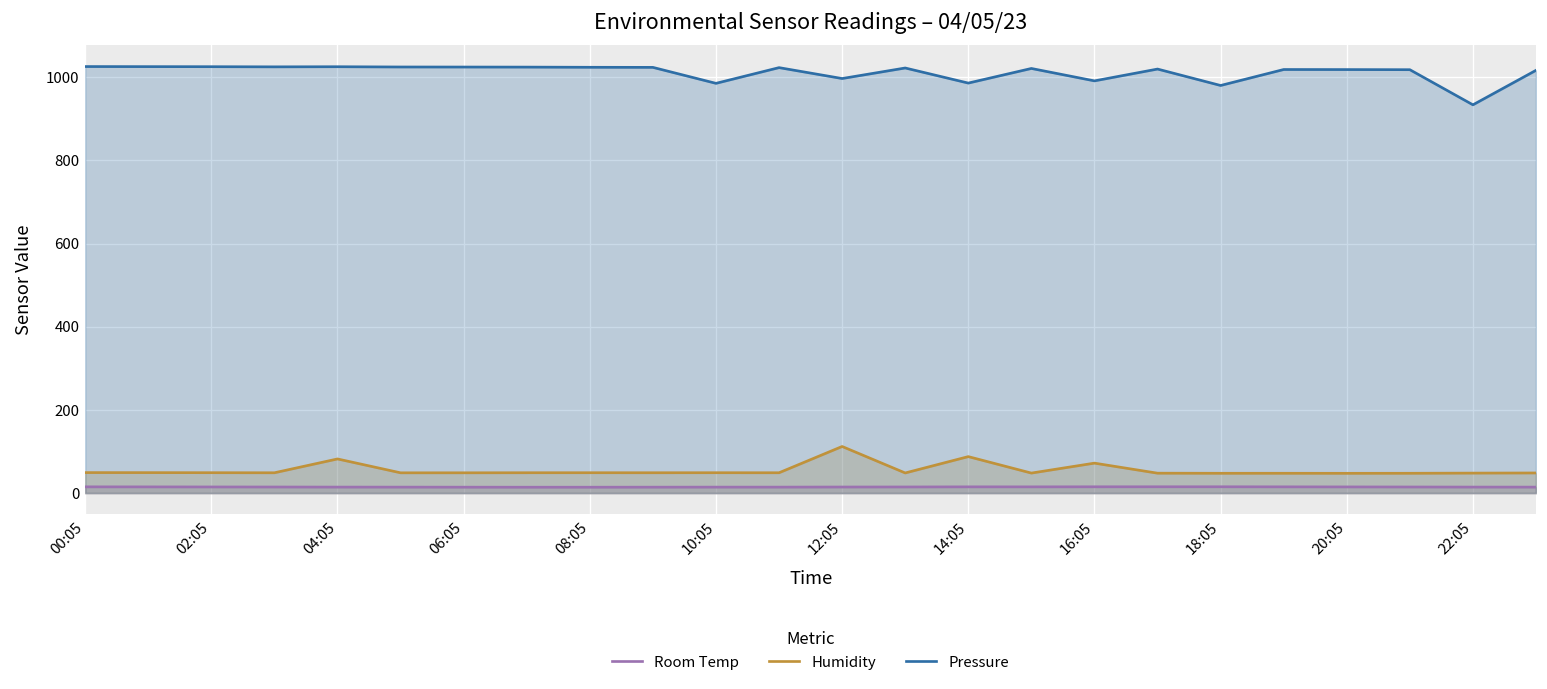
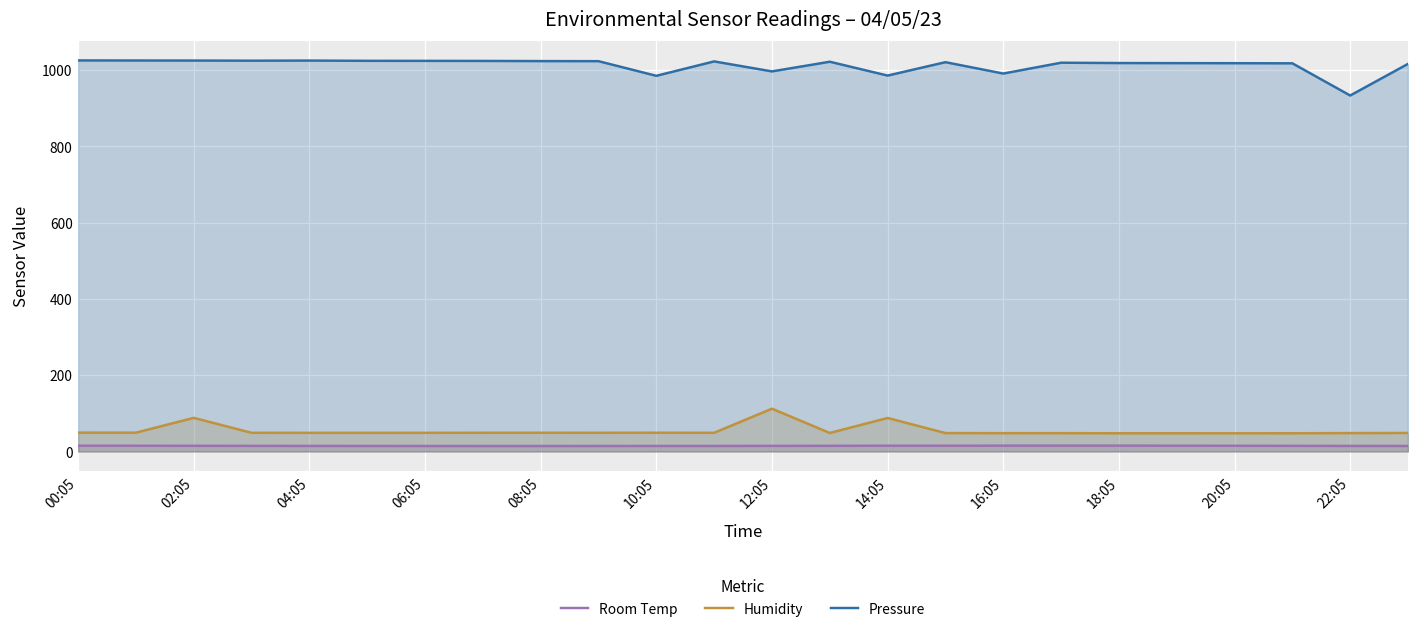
Humidity, 02:05: 50 -> 90
Humidity, 04:05: 80 -> 50
Humidity, 16:05: 70 -> 50
Pressure, 18:05: 980 -> 1020
